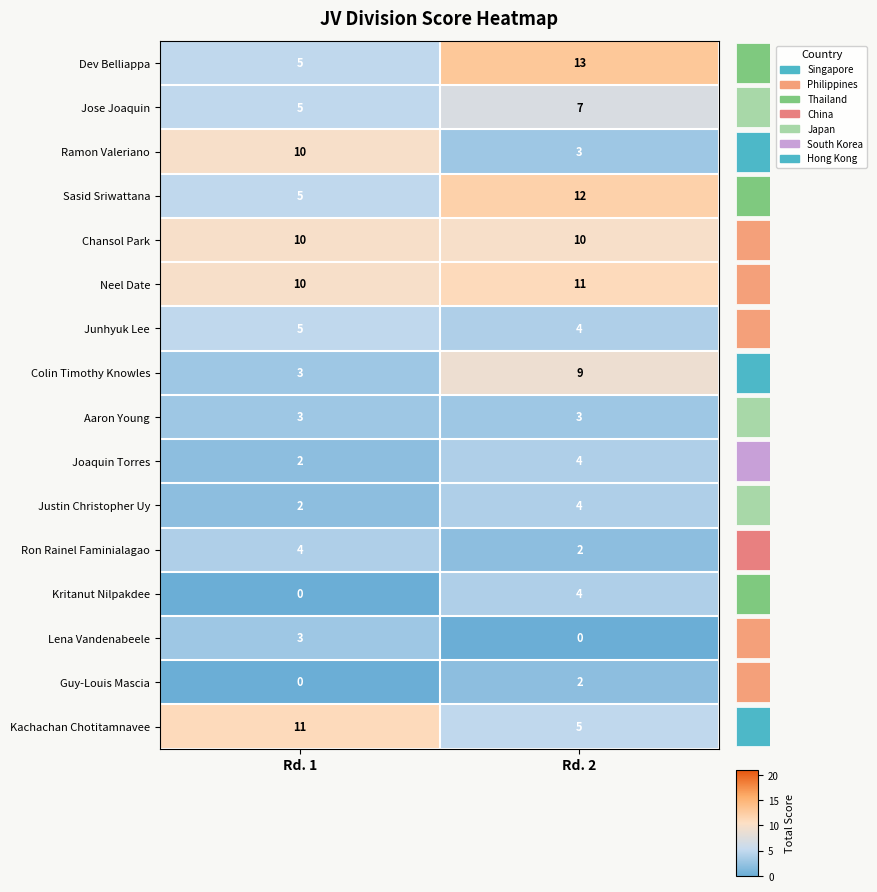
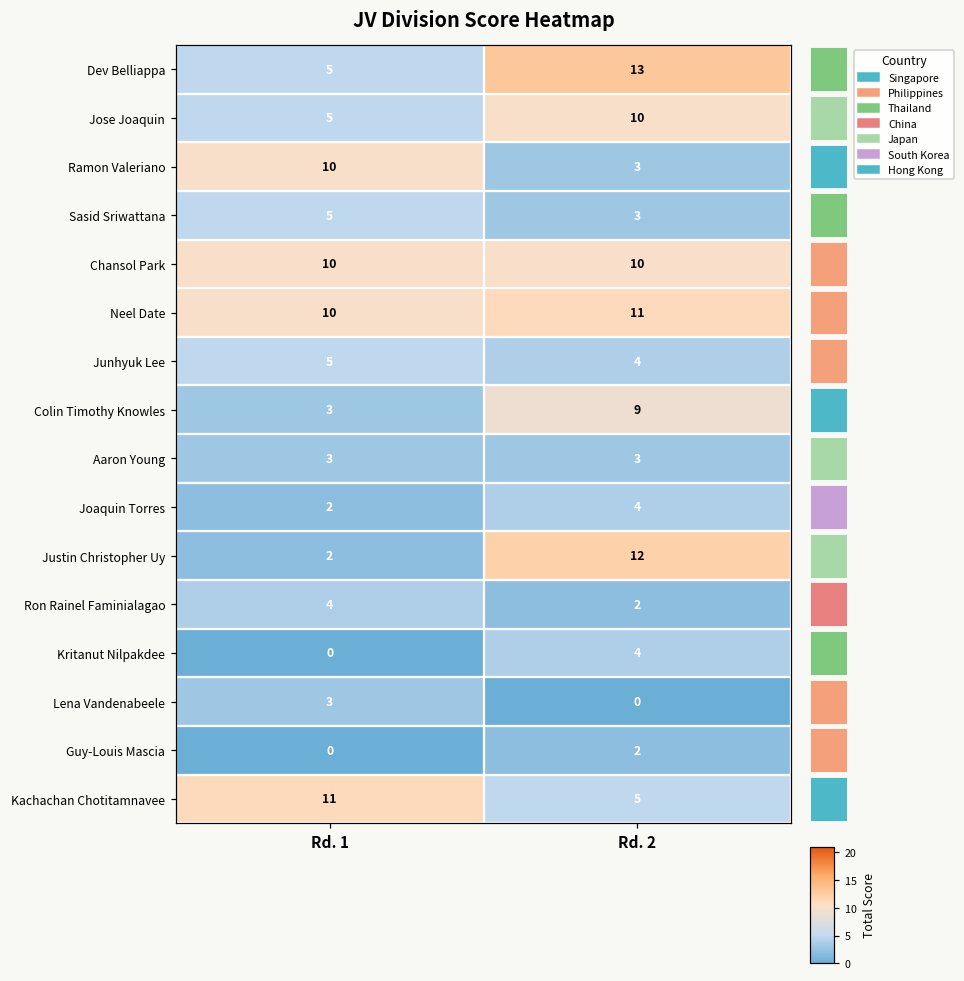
Jose Joaquin, Rd. 2: 7 -> 10
Sasid Sriwattana, Rd. 2: 12 -> 3
Justin Christopher Uy, Rd. 2: 4 -> 12
